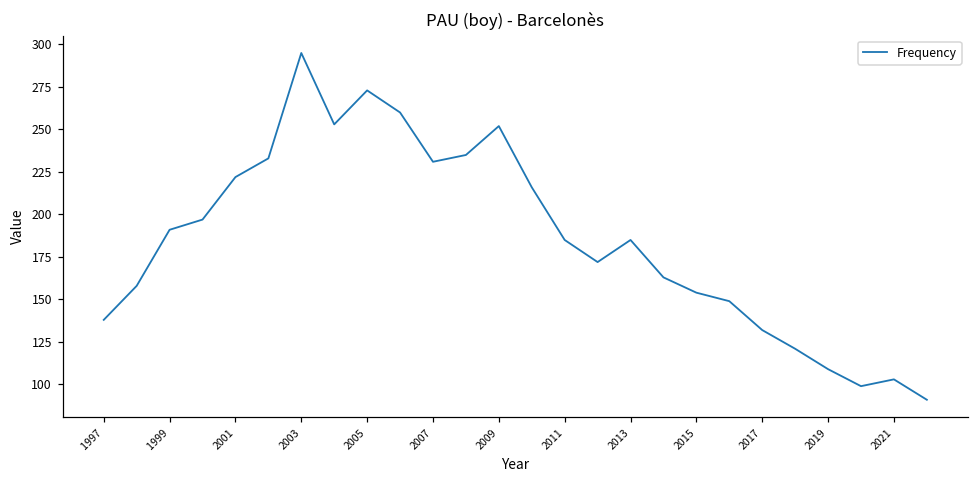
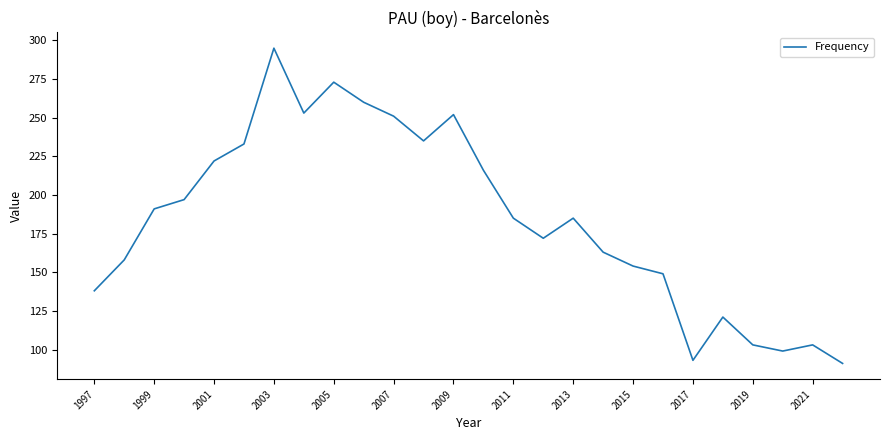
2007: 231 -> 251
2017: 132 -> 93
2019: 109 -> 103
